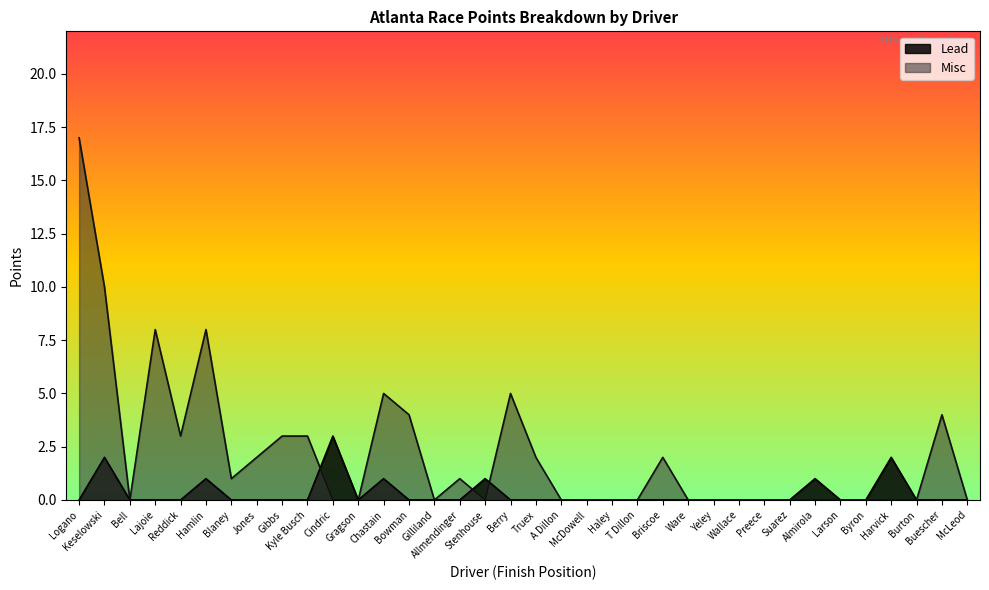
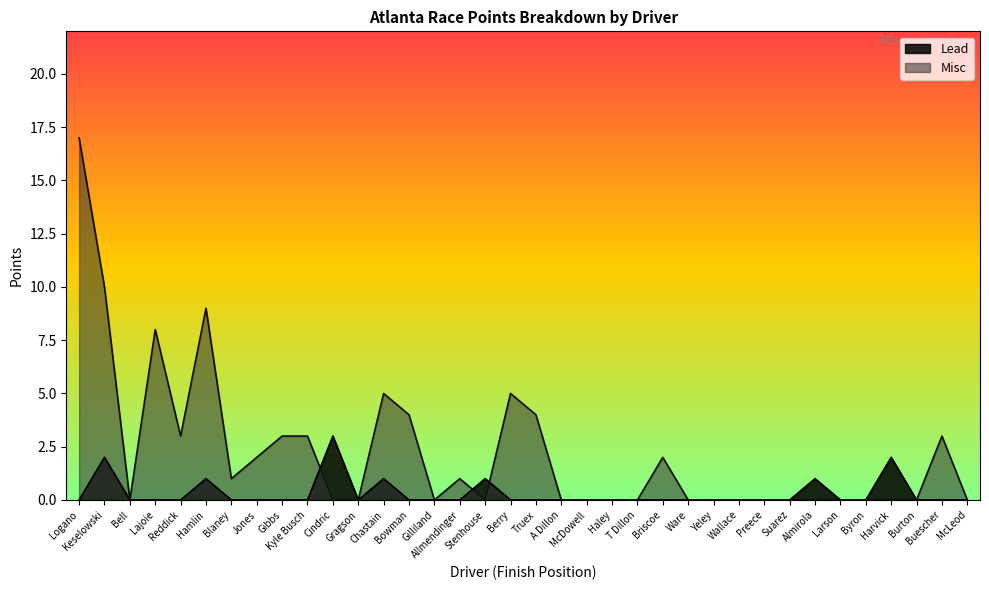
Misc, Hamlin: 8 -> 9
Misc, Truex: 2 -> 4
Misc, Buescher: 4 -> 3
